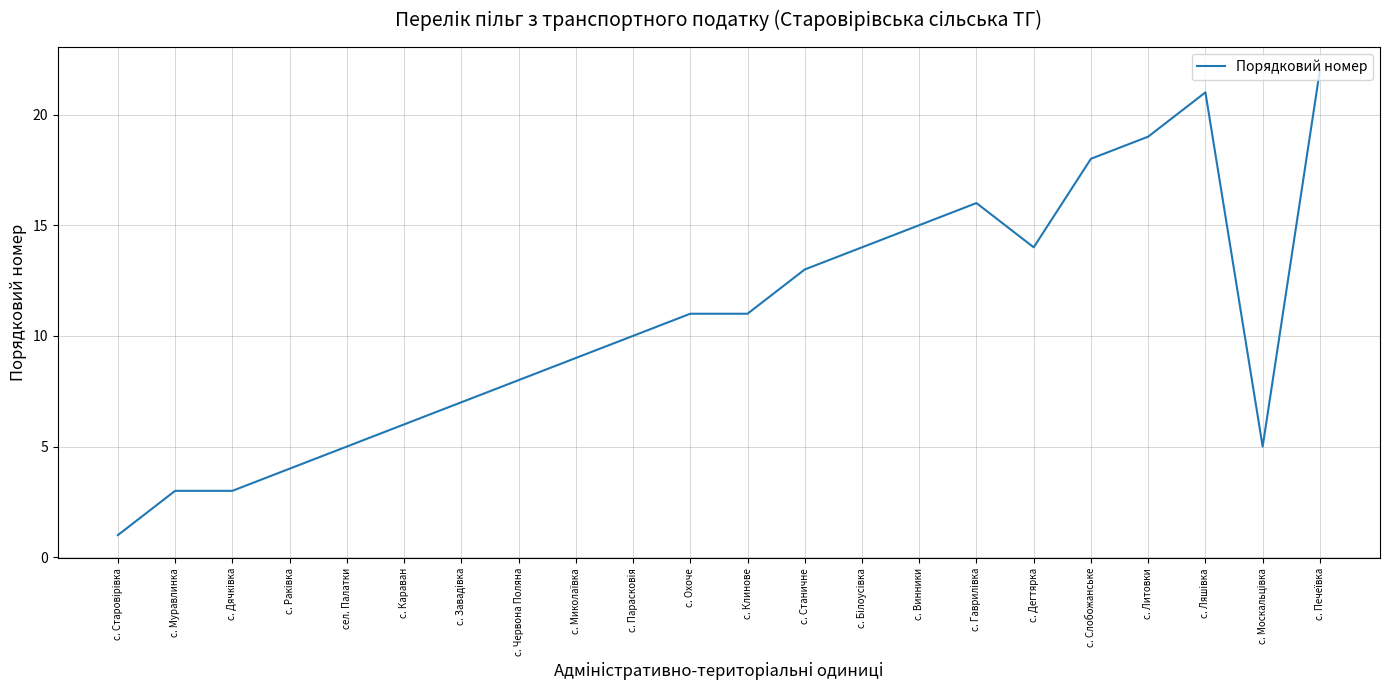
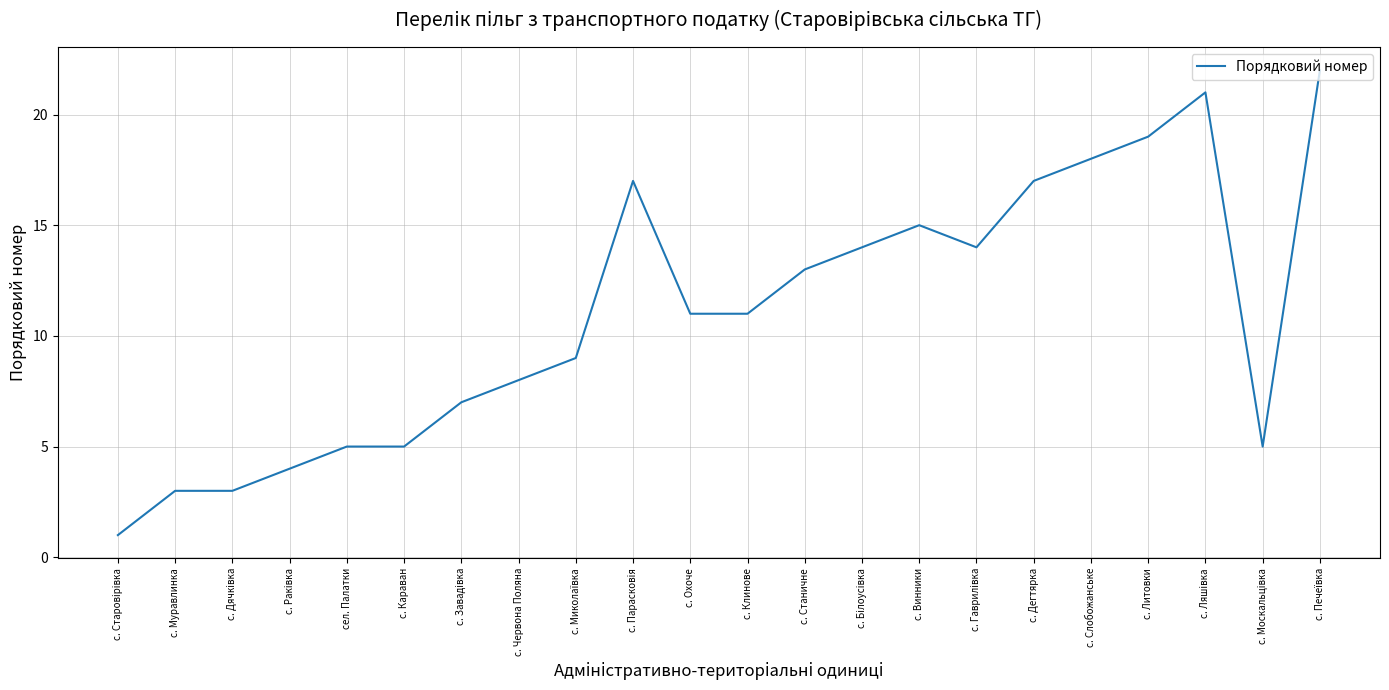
с. Караван: 6 -> 5
с. Парасковія: 10 -> 17
с. Гаврилівка: 16 -> 14
с. Дегтярка: 14 -> 17
